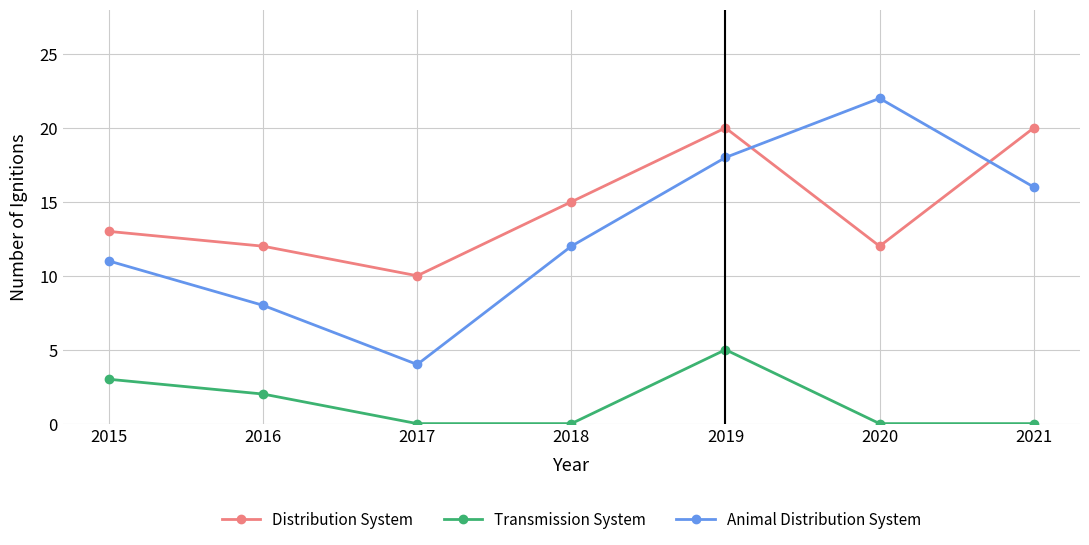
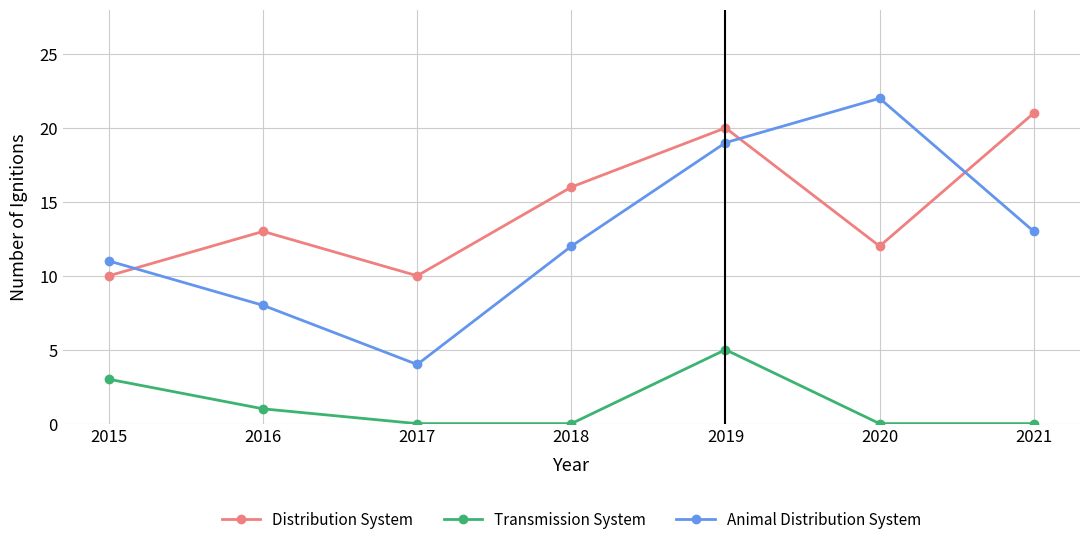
Distribution System, 2015: 13 -> 10
Distribution System, 2016: 12 -> 13
Transmission System, 2016: 2 -> 1
Distribution System, 2018: 15 -> 16
Animal Distribution System, 2019: 18 -> 19
Distribution System, 2021: 20 -> 21
Animal Distribution System, 2021: 16 -> 13
